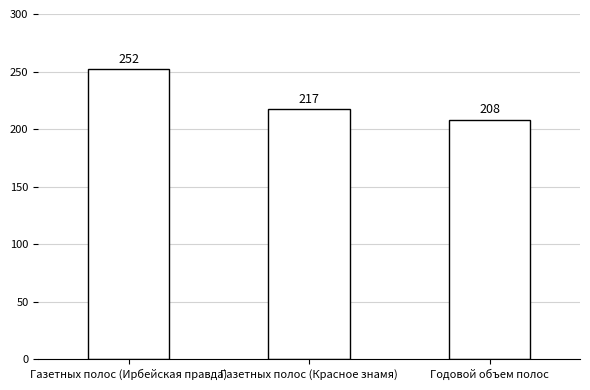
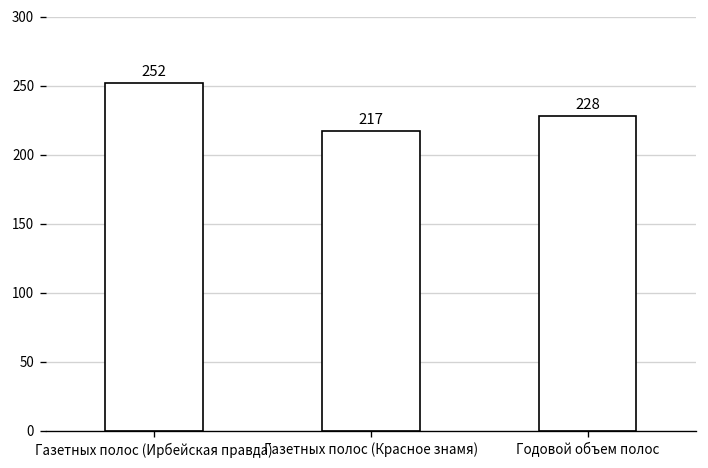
Годовой объем полос: 208 -> 228
